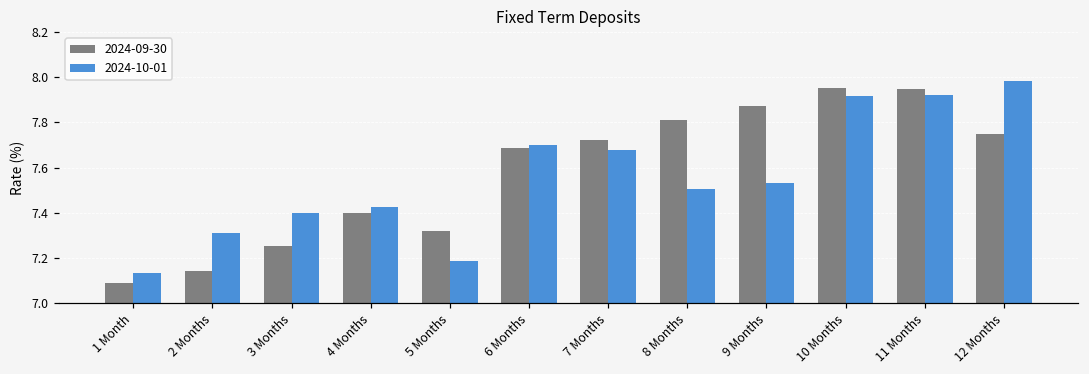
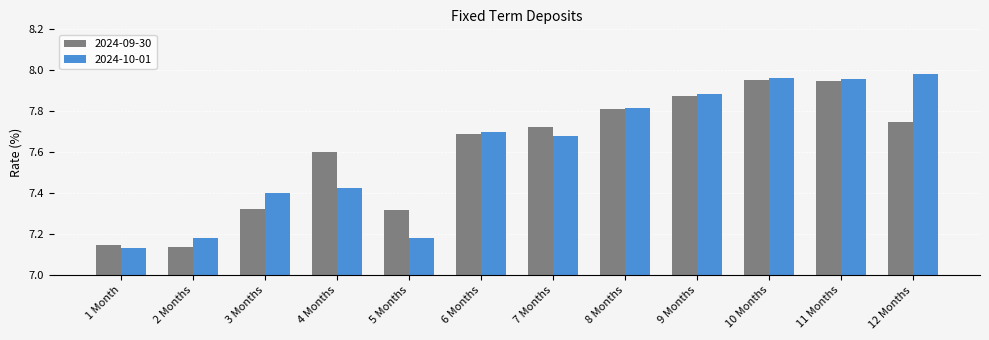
2024-09-30, 1 Month: 7.09 -> 7.15
2024-10-01, 2 Months: 7.31 -> 7.18
2024-09-30, 3 Months: 7.25 -> 7.33
2024-09-30, 4 Months: 7.4 -> 7.6
2024-10-01, 8 Months: 7.51 -> 7.82
2024-10-01, 9 Months: 7.53 -> 7.88
2024-10-01, 10 Months: 7.92 -> 7.96
2024-10-01, 11 Months: 7.92 -> 7.96
